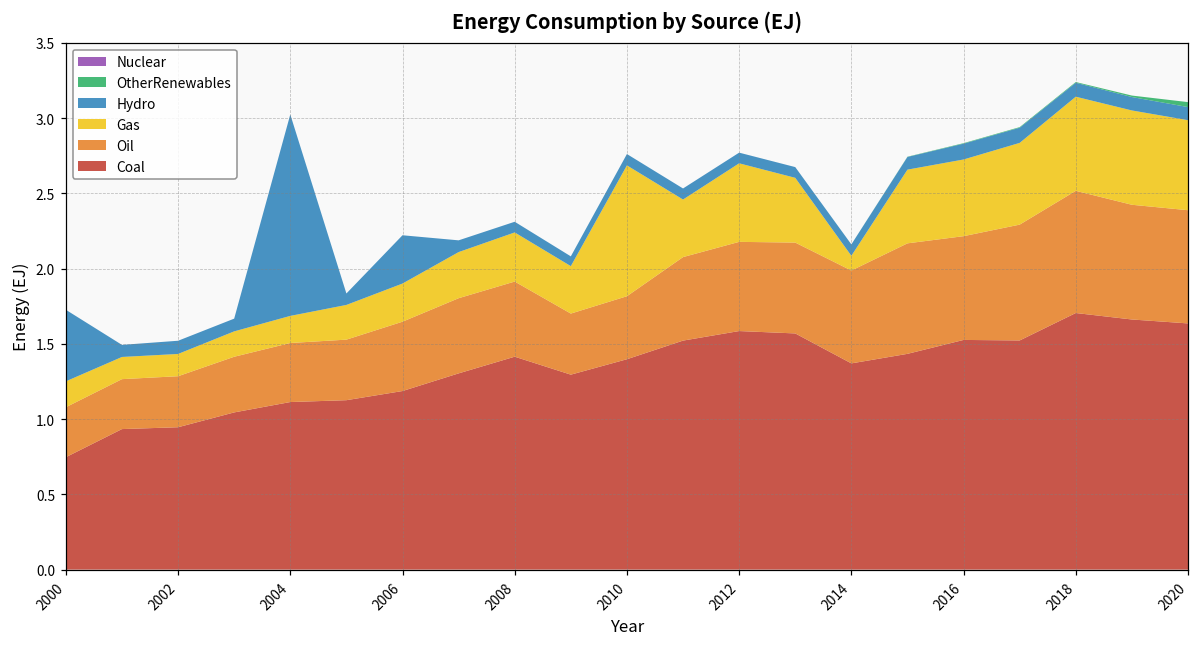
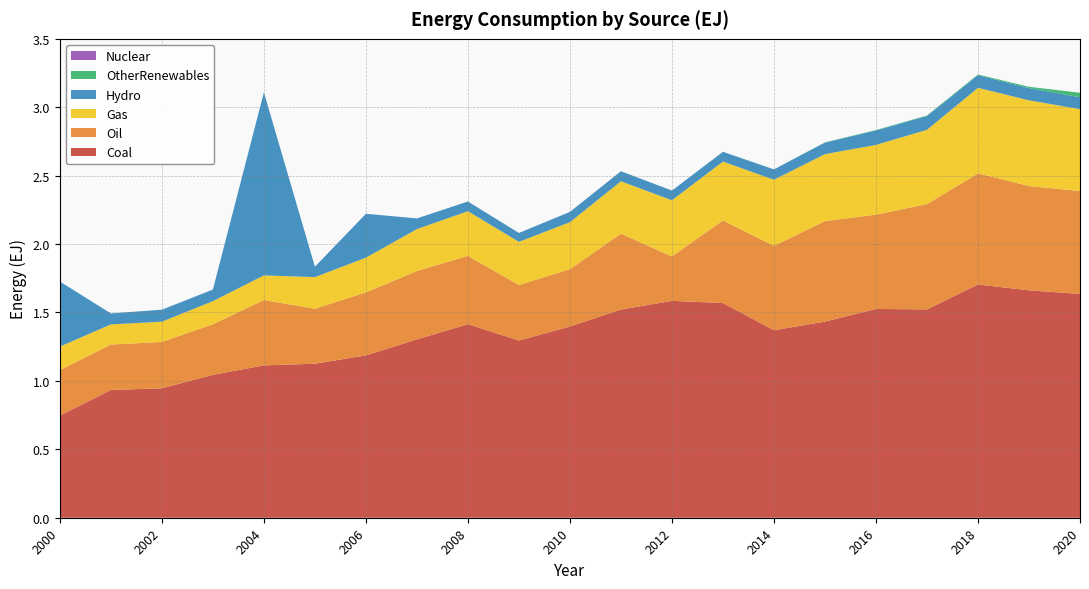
Oil, 2004: 0.39 -> 0.48
Gas, 2010: 0.87 -> 0.34
Oil, 2012: 0.59 -> 0.32
Gas, 2012: 0.52 -> 0.41
Gas, 2014: 0.10 -> 0.48
